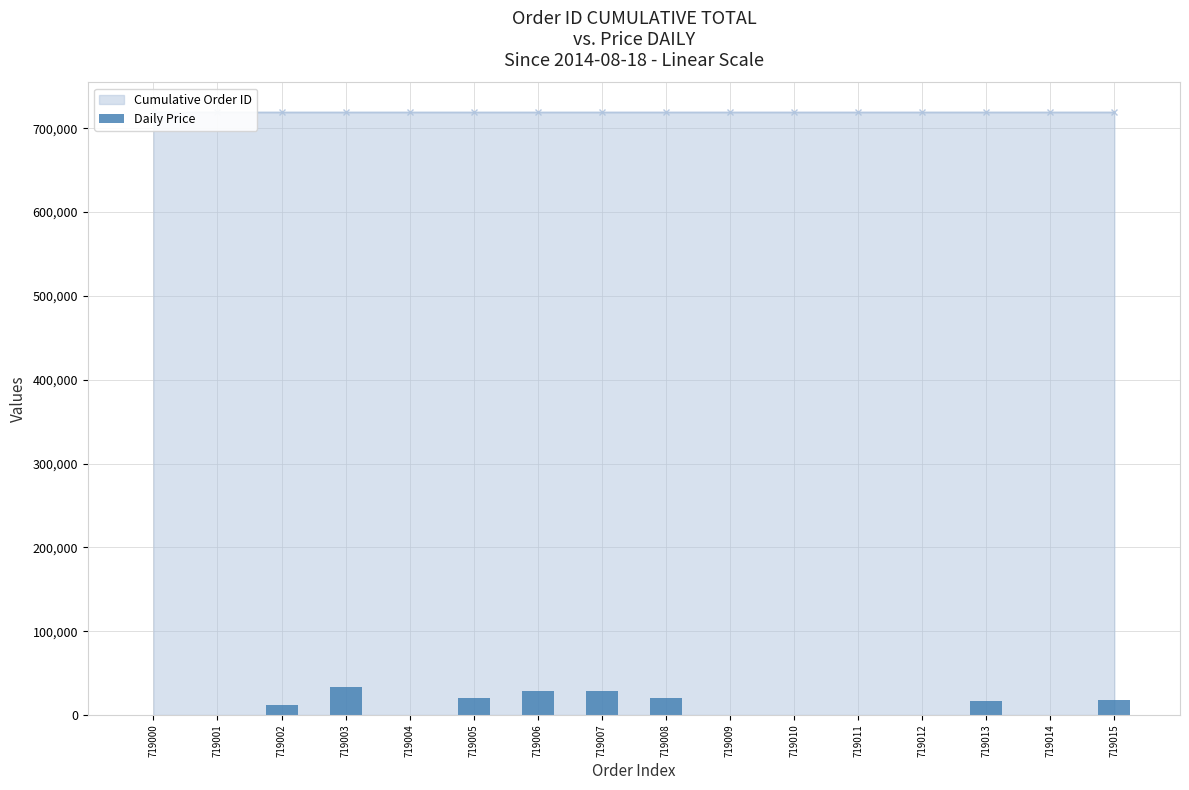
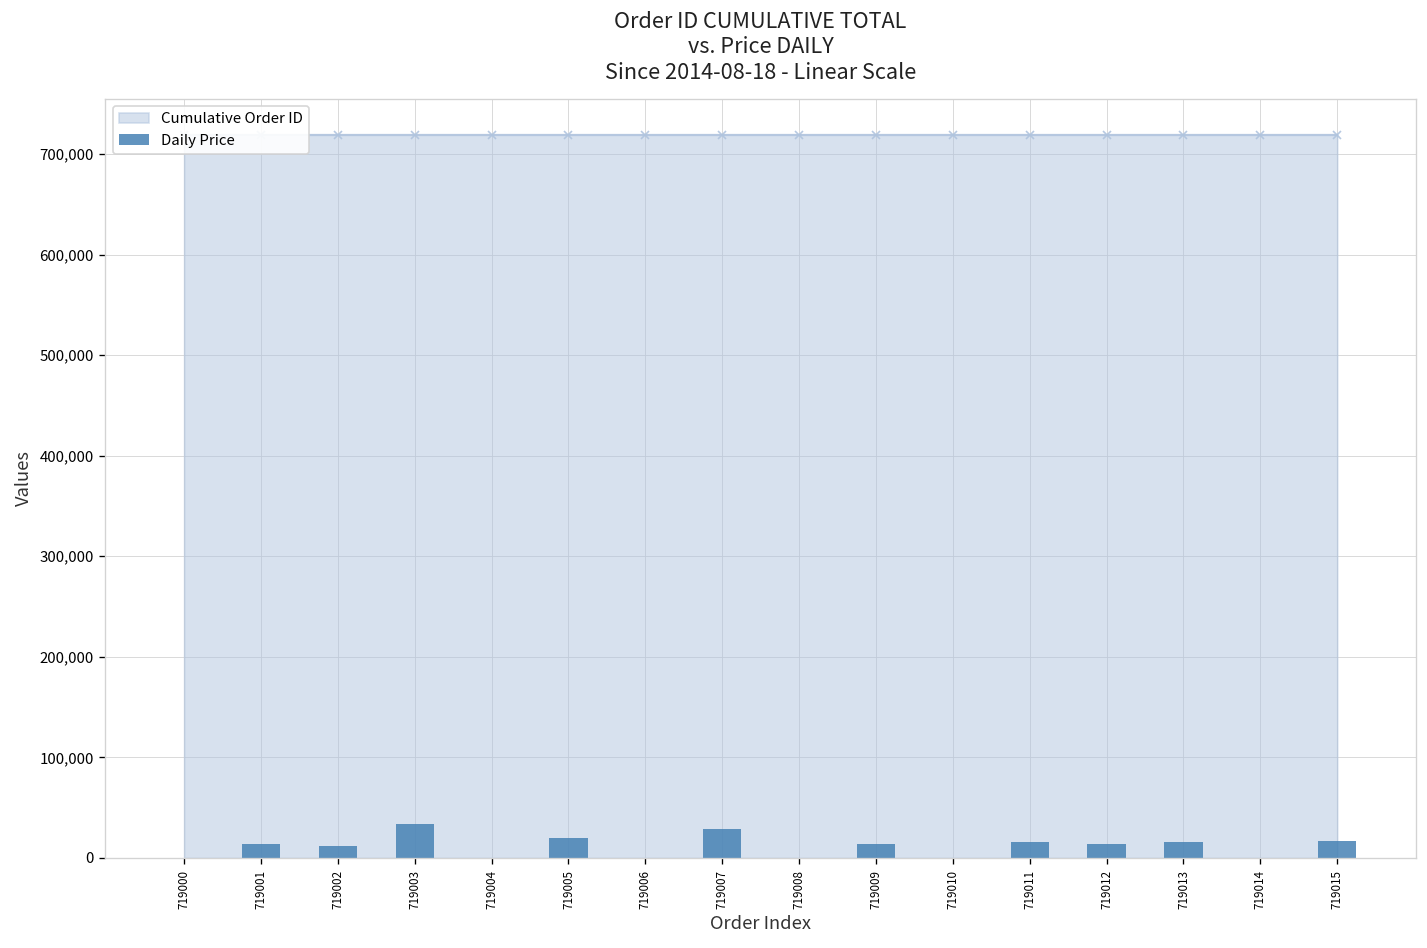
Daily Price, 719001: 0 -> 10,000
Daily Price, 719006: 30,000 -> 0
Daily Price, 719008: 20,000 -> 0
Daily Price, 719009: 0 -> 10,000
Daily Price, 719011: 0 -> 20,000
Daily Price, 719012: 0 -> 10,000
